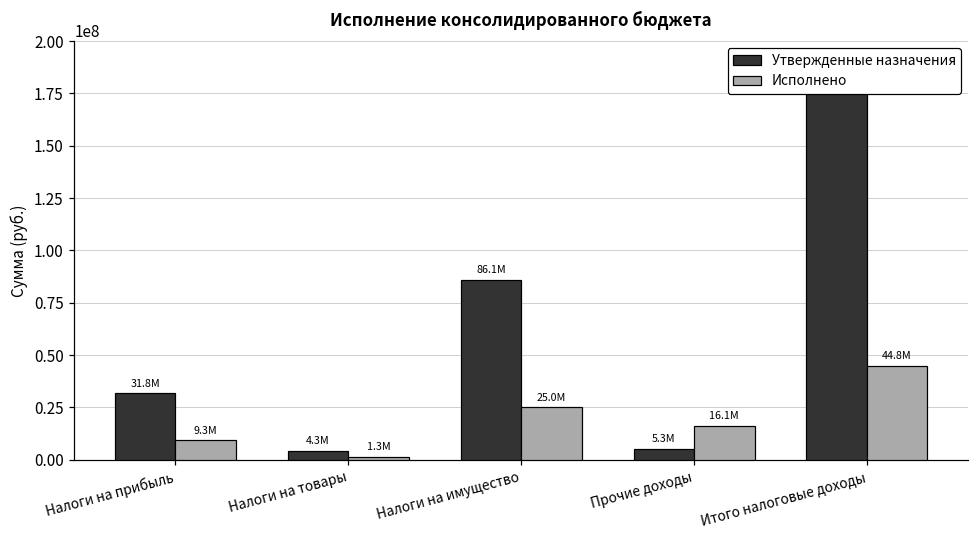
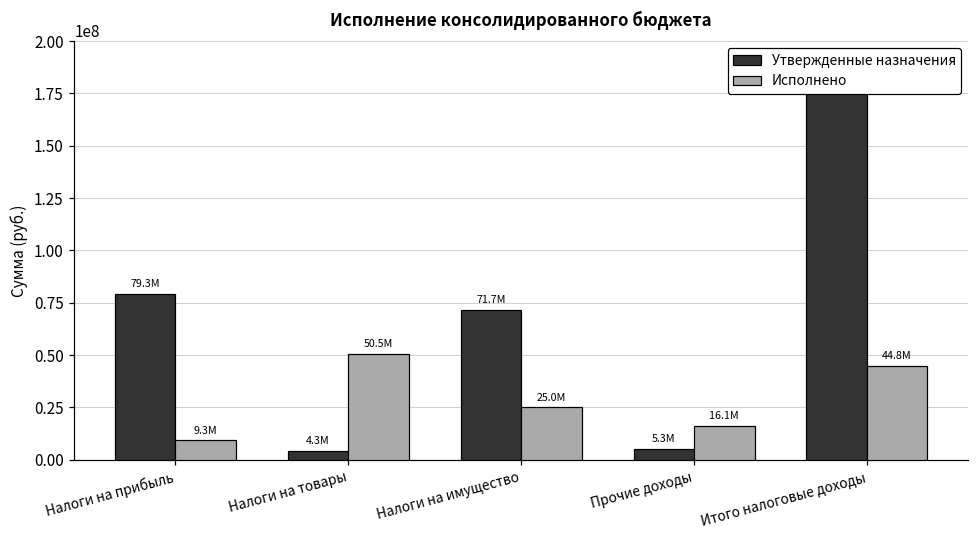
Утвержденные назначения, Налоги на прибыль: 31.8M -> 79.3M
Исполнено, Налоги на товары: 1.3M -> 50.5M
Утвержденные назначения, Налоги на имущество: 86.1M -> 71.7M
